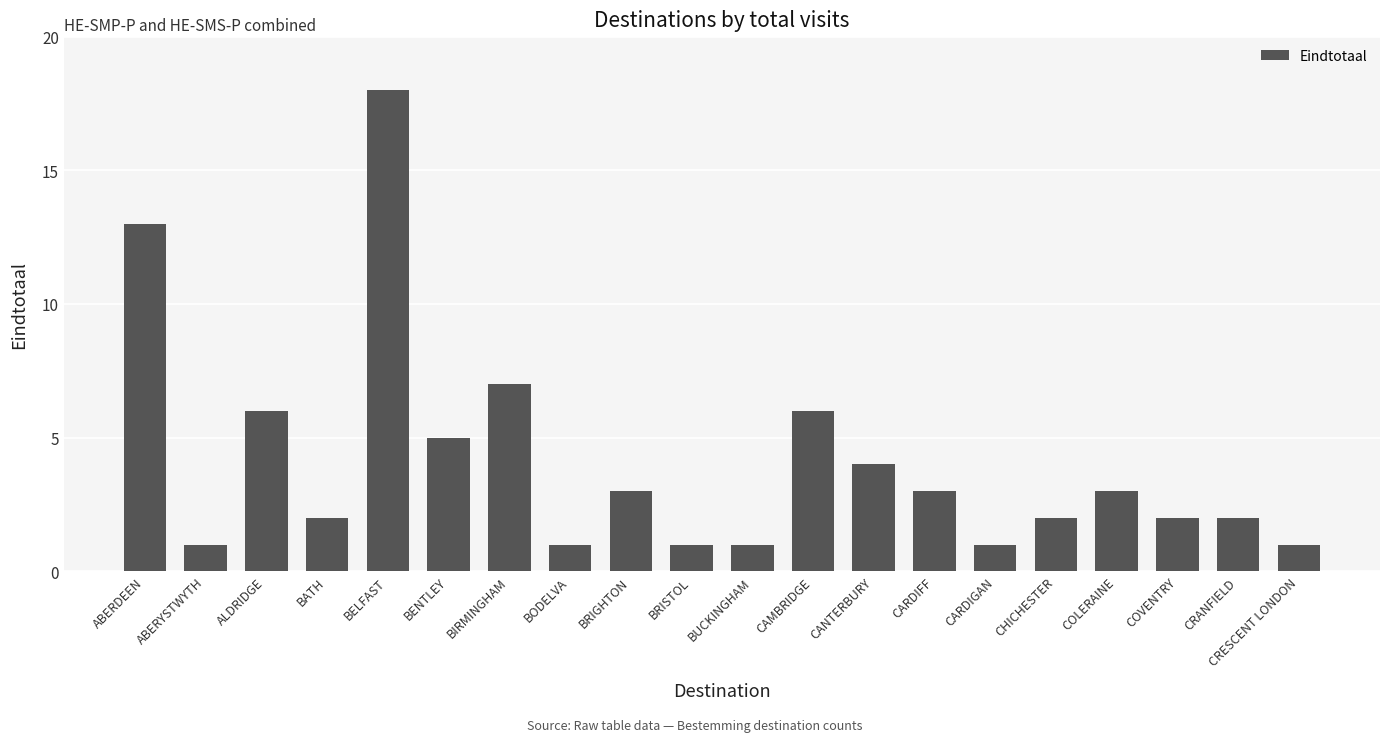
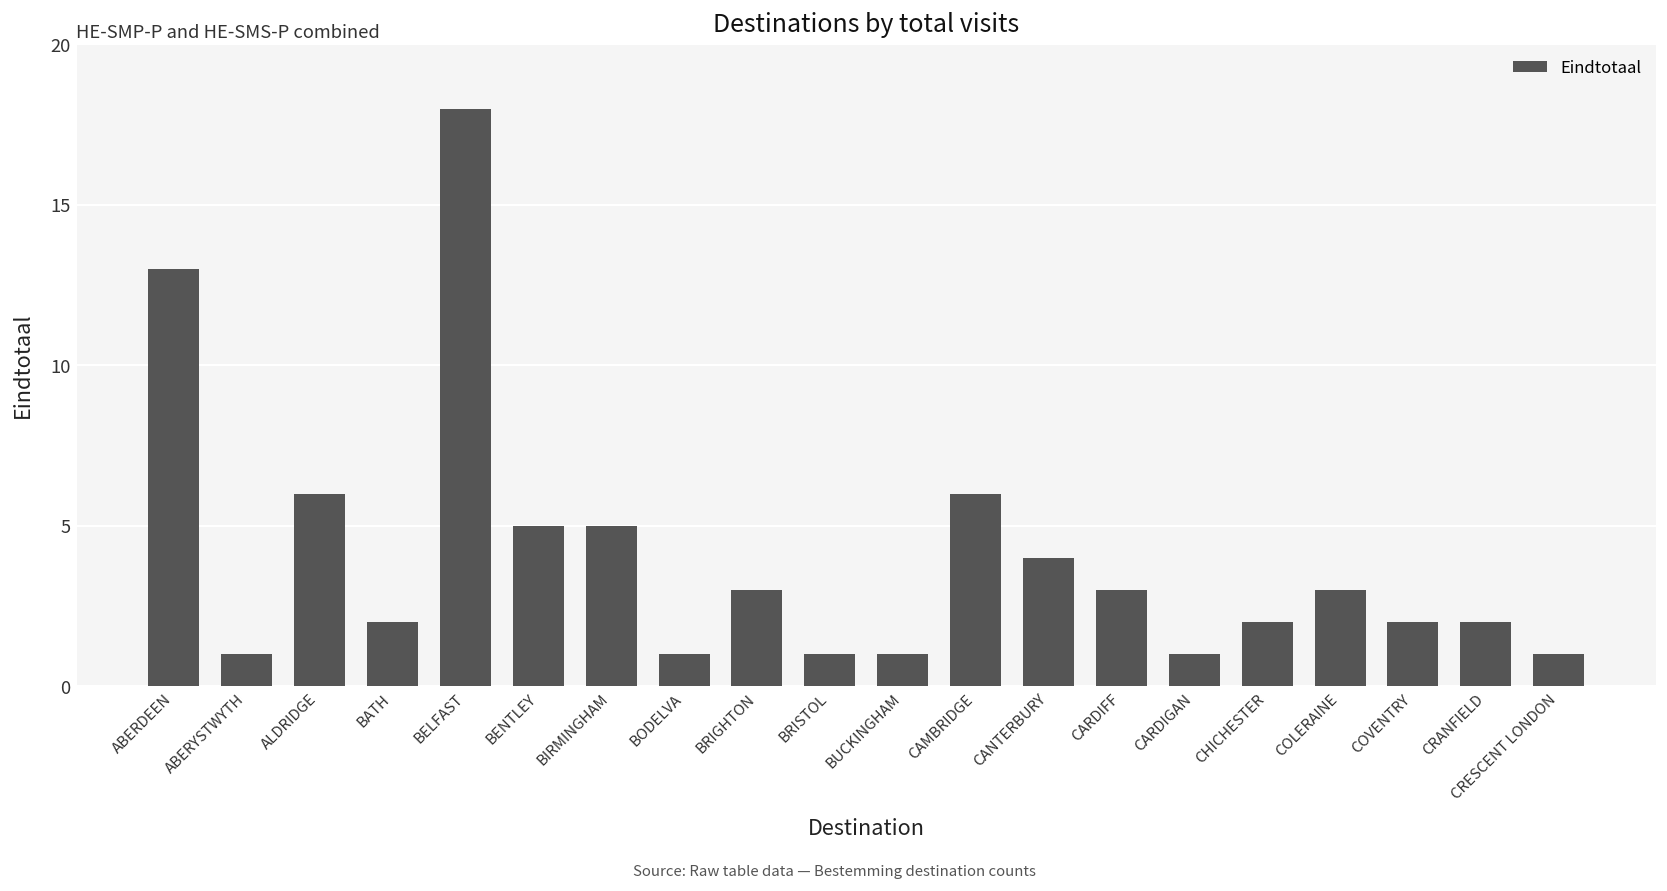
BIRMINGHAM: 7 -> 5
